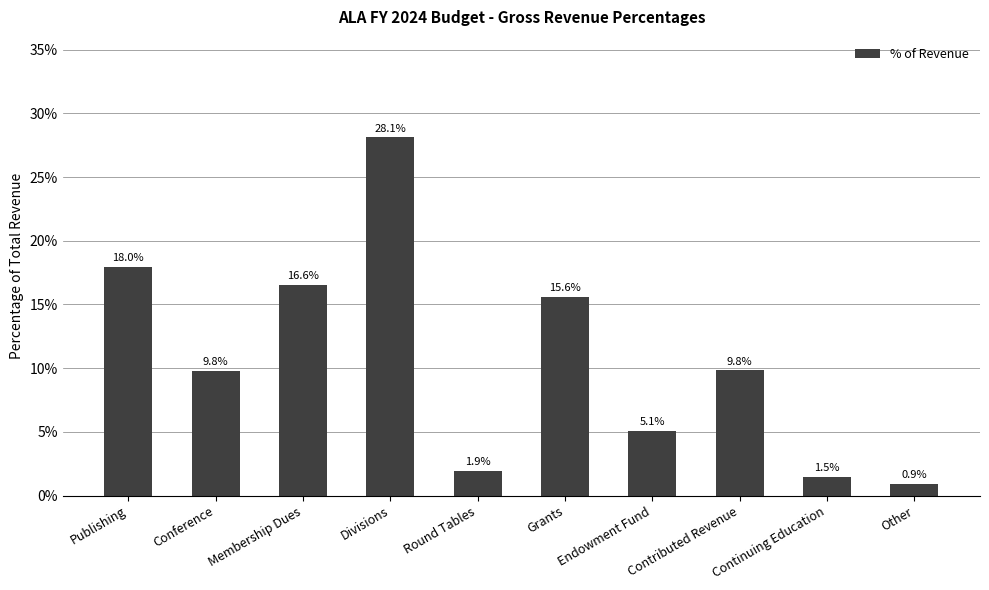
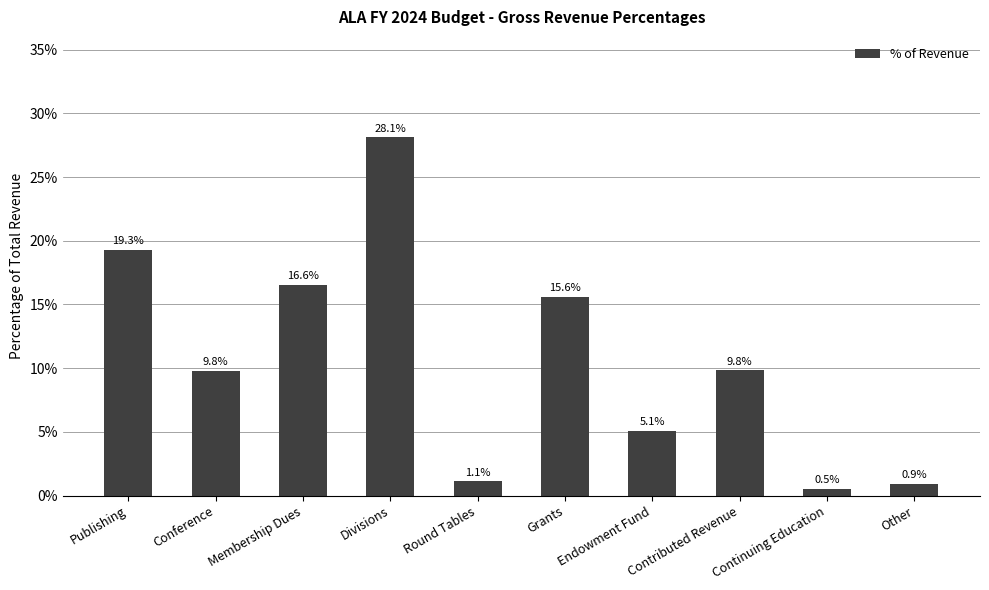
Publishing: 18.0% -> 19.3%
Round Tables: 1.9% -> 1.1%
Continuing Education: 1.5% -> 0.5%
